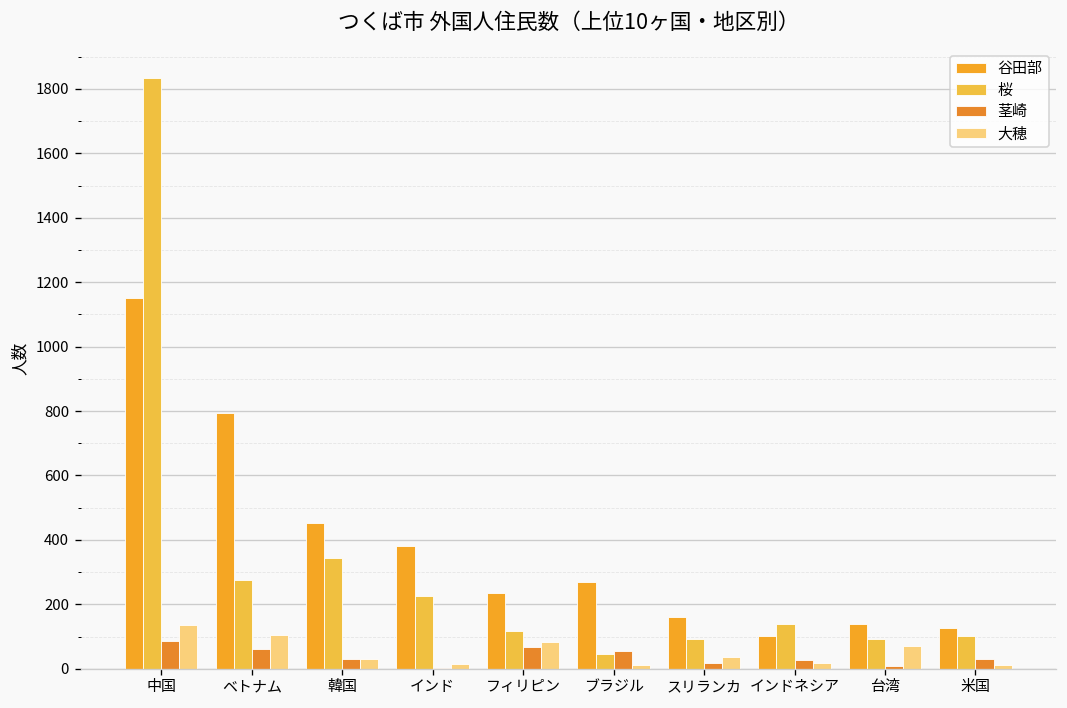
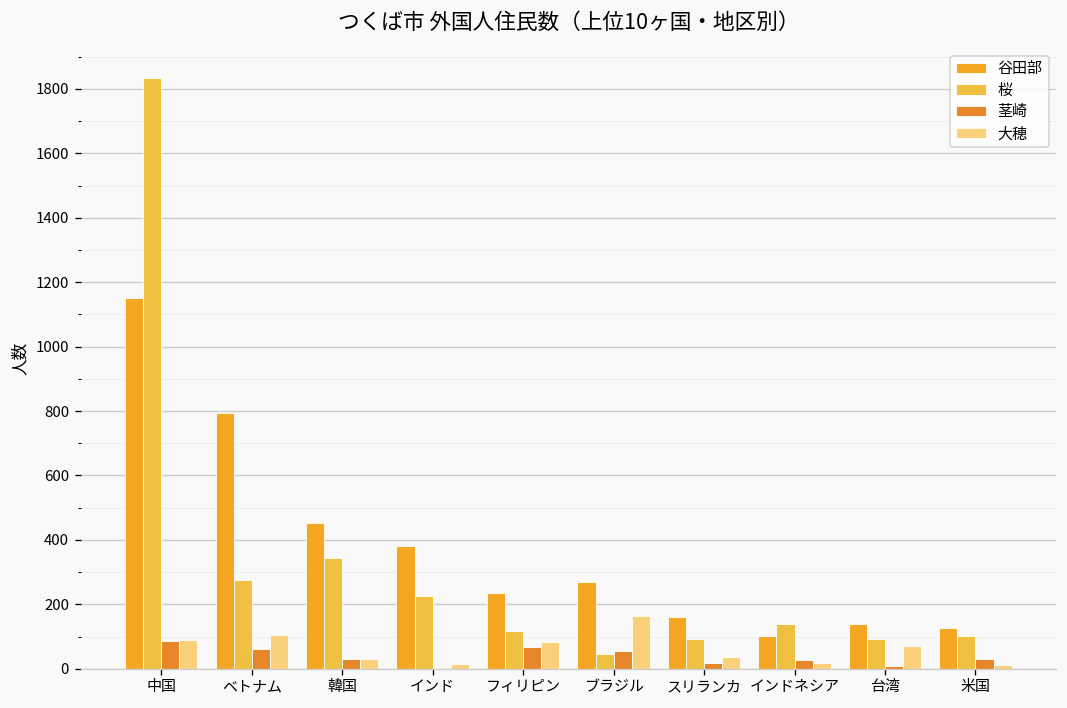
大穂, 中国: 140 -> 90
大穂, ブラジル: 10 -> 160
